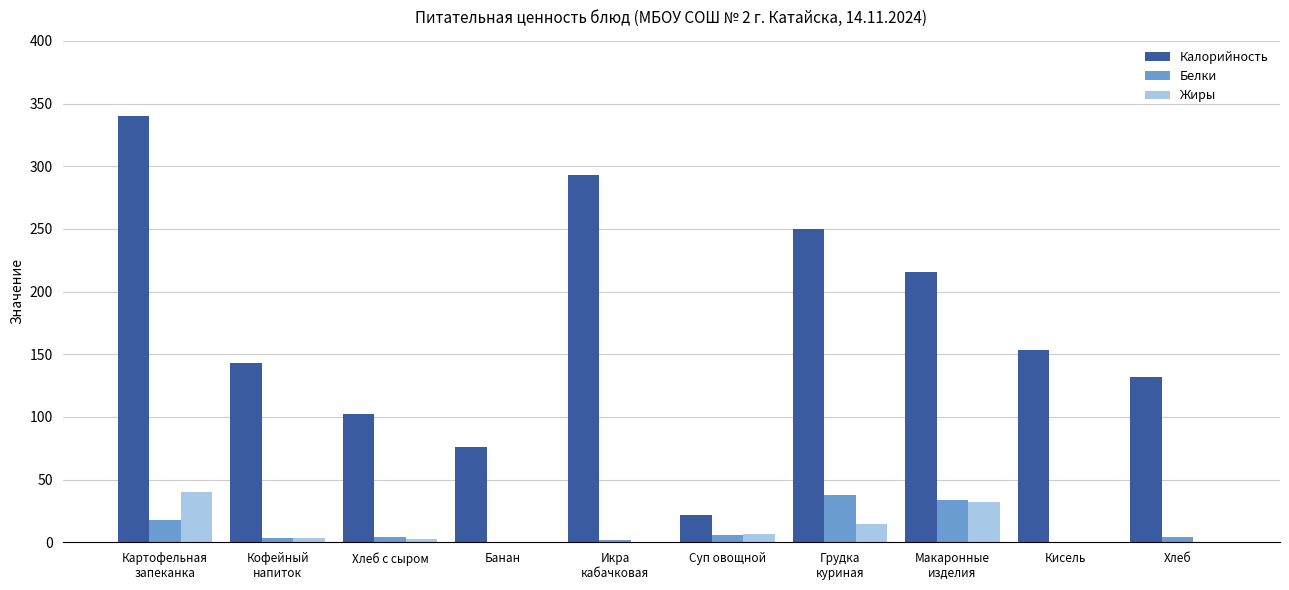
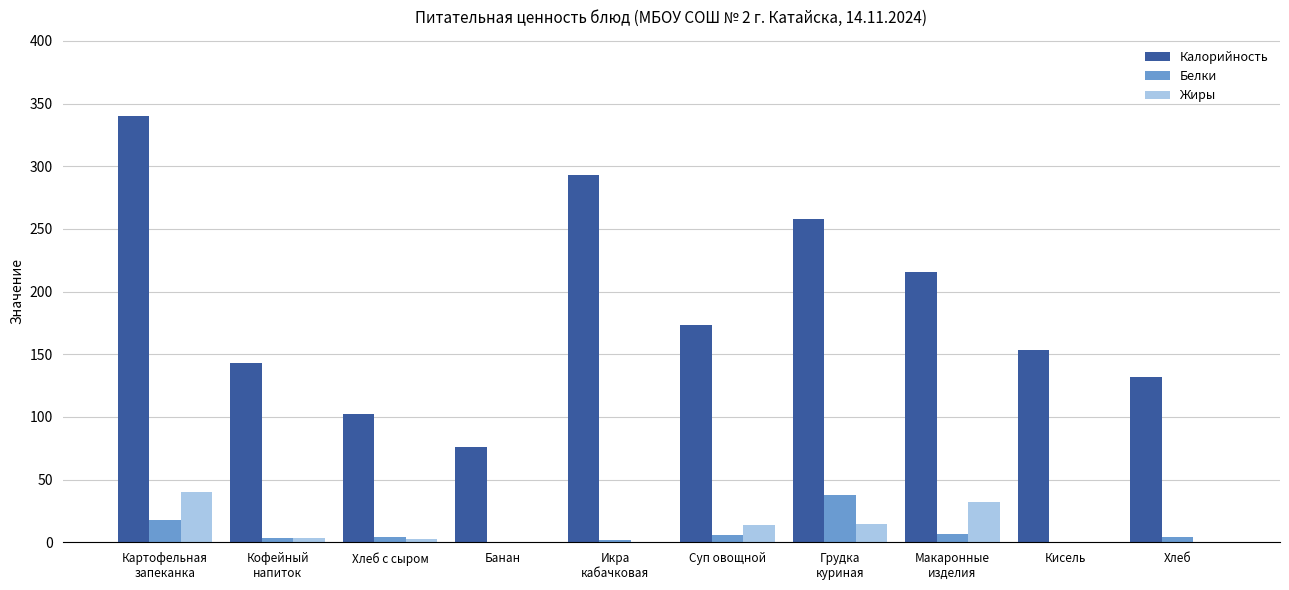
Калорийность, Суп овощной: 22 -> 174
Жиры, Суп овощной: 6 -> 13
Калорийность, Грудка куриная: 250 -> 258
Белки, Макаронные изделия: 34 -> 7
